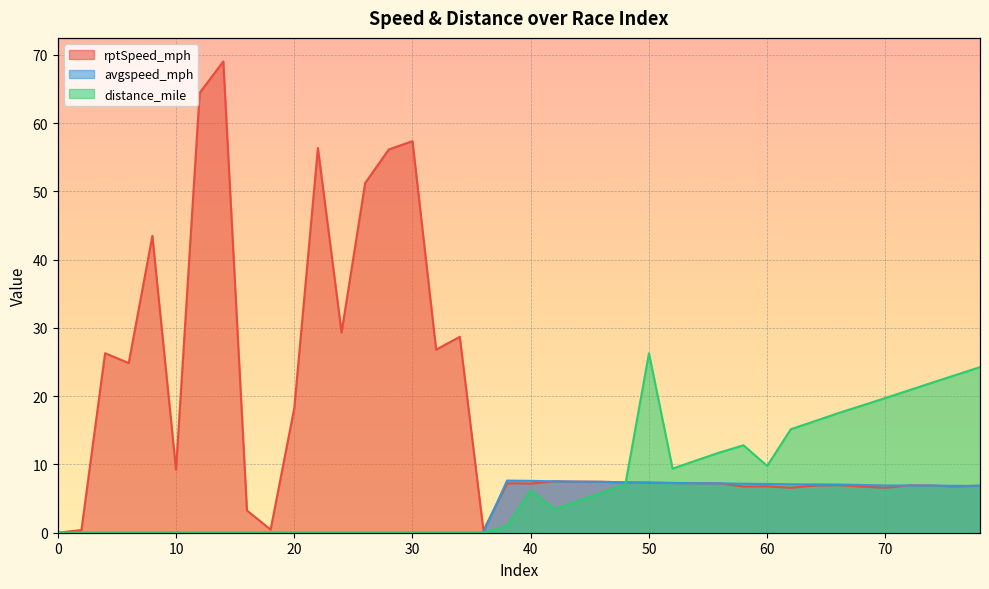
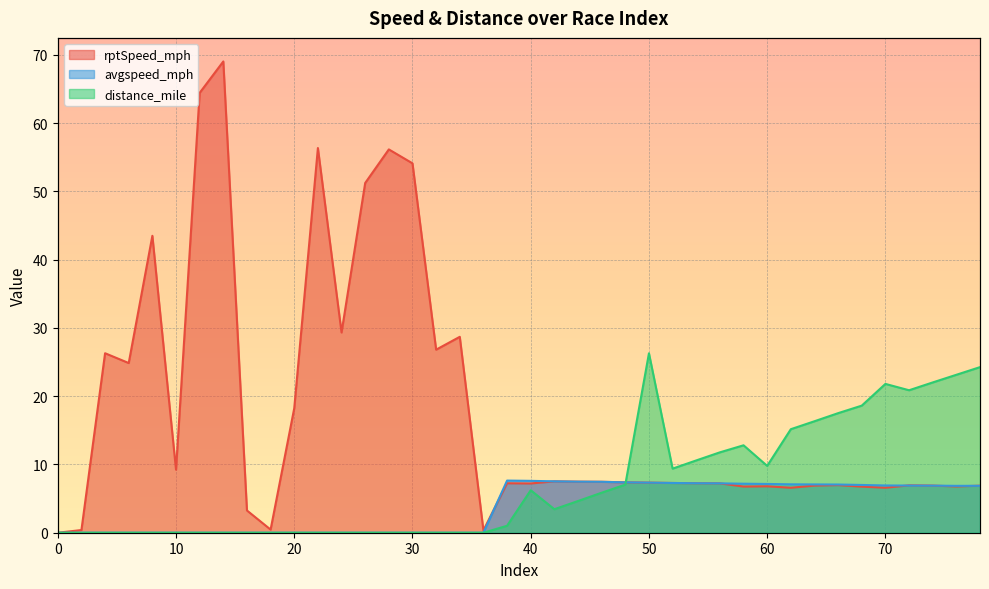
rptSpeed_mph, 30: 57 -> 54
distance_mile, 70: 20 -> 22
